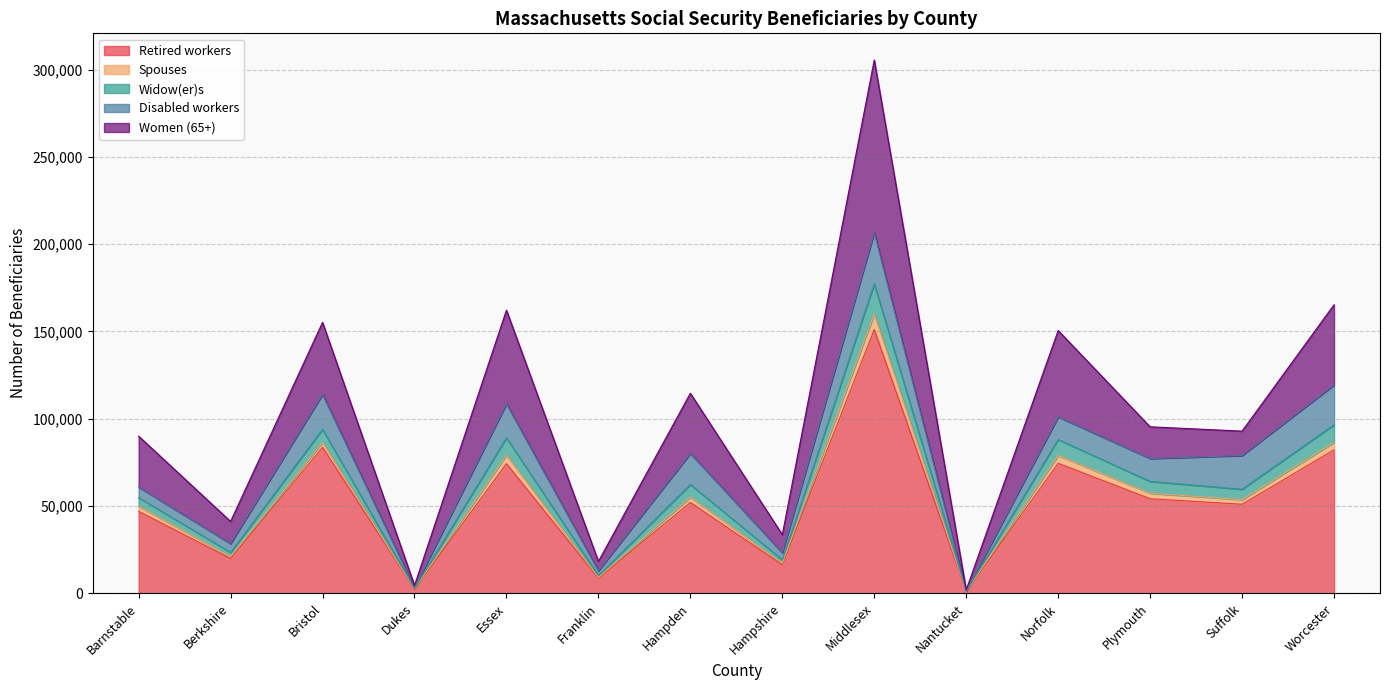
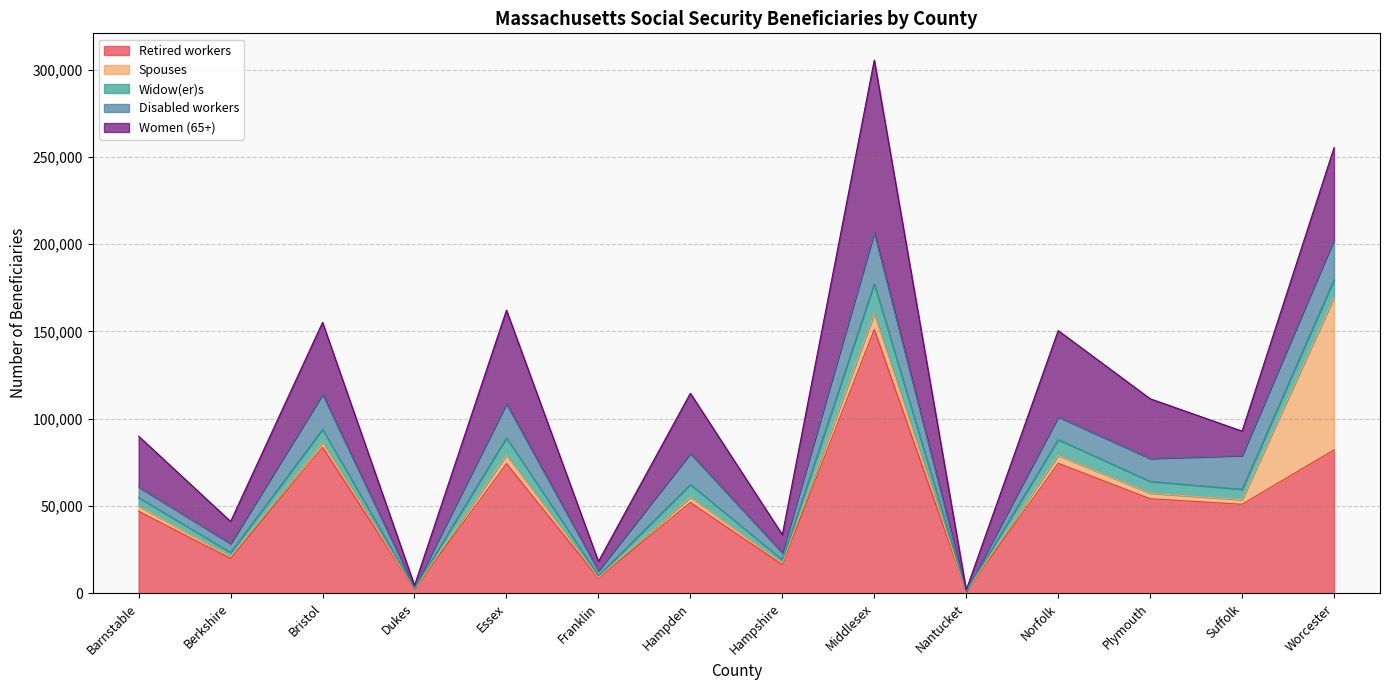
Women (65+), Plymouth: 18,000 -> 34,000
Spouses, Worcester: 4,000 -> 87,000
Women (65+), Worcester: 46,000 -> 53,000
